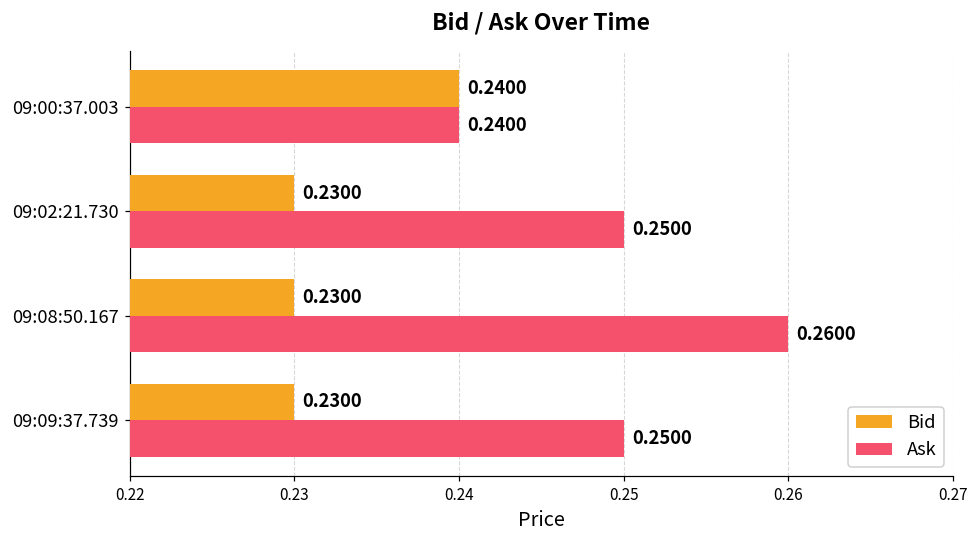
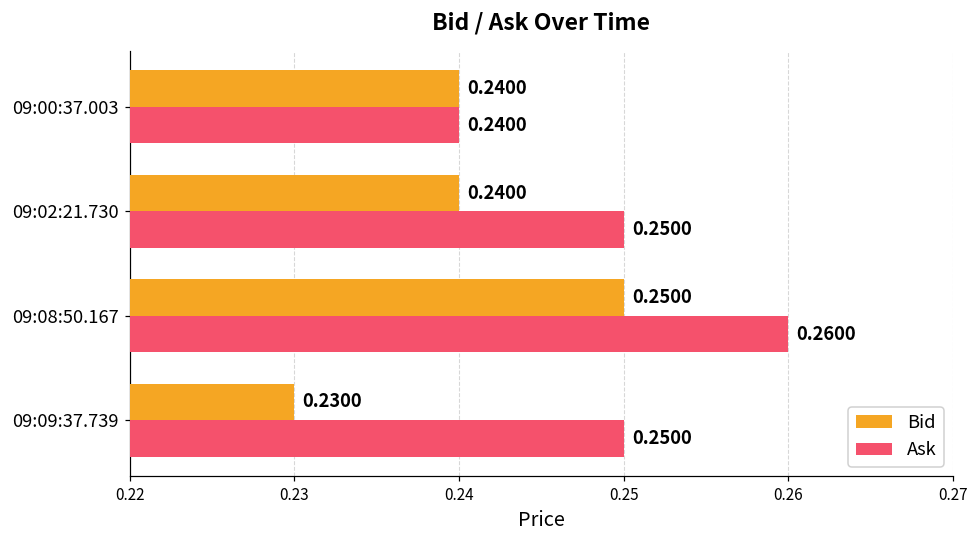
Bid, 09:02:21.730: 0.2300 -> 0.2400
Bid, 09:08:50.167: 0.2300 -> 0.2500
